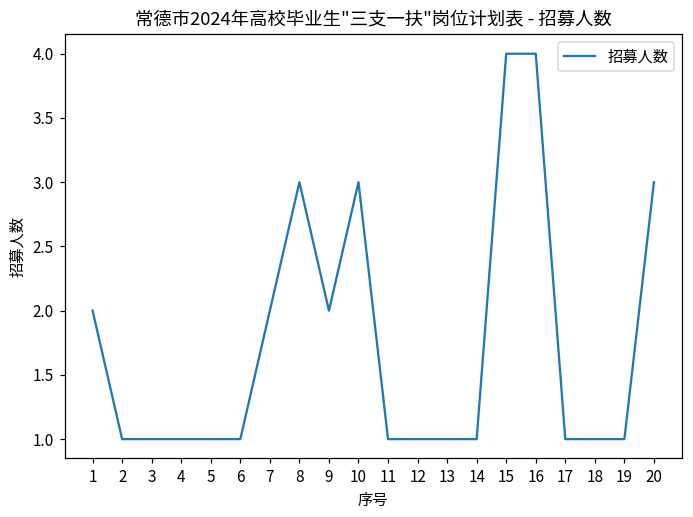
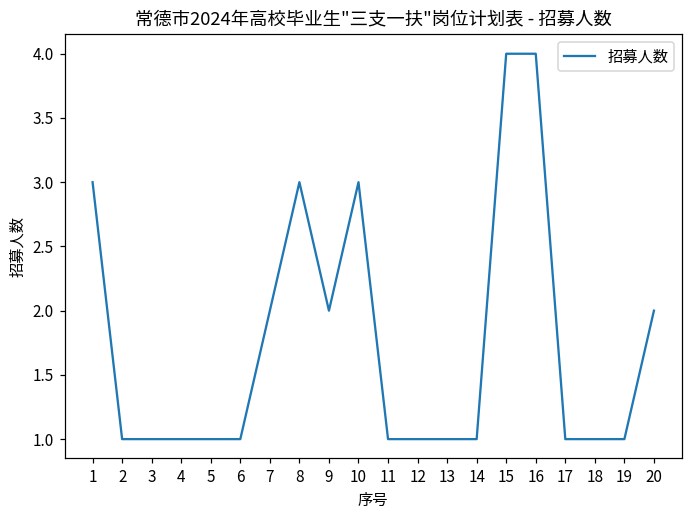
1: 2 -> 3
20: 3 -> 2
